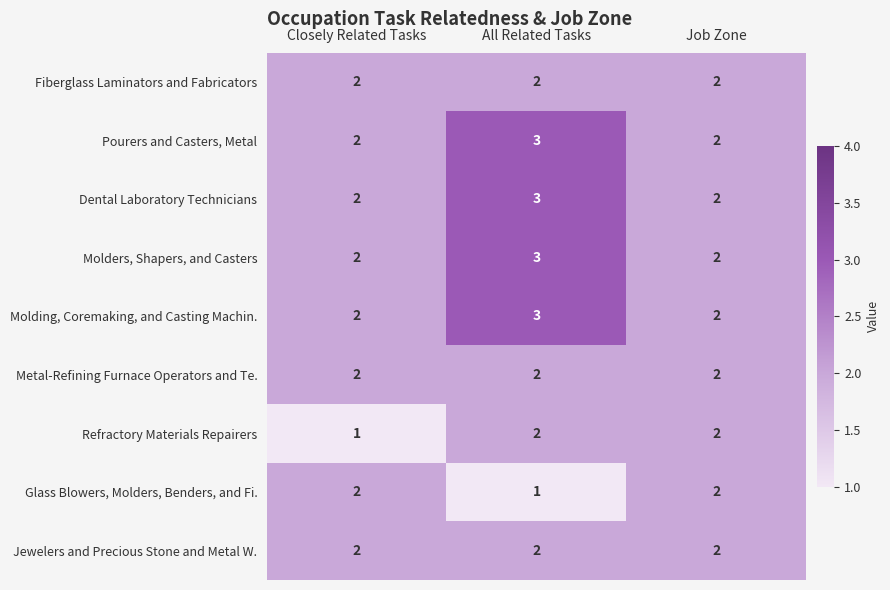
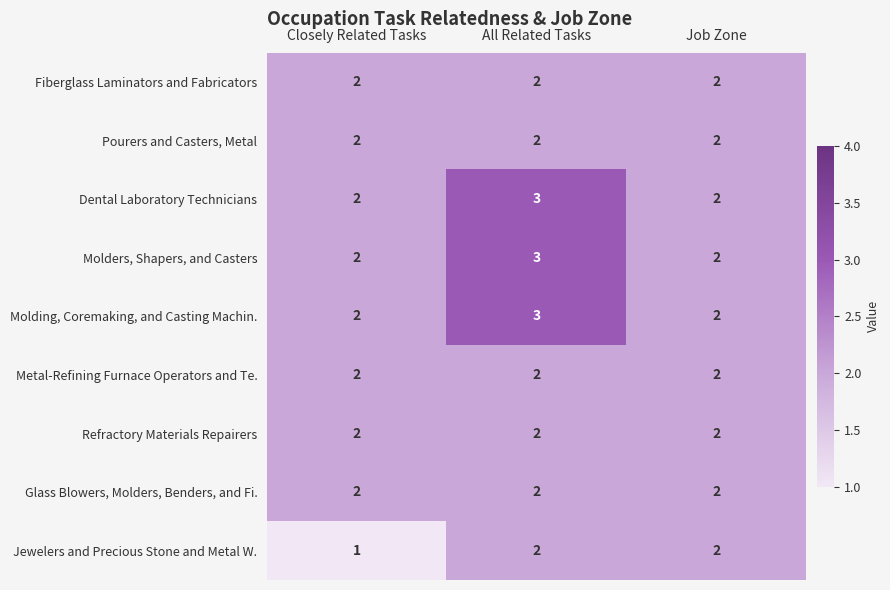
Pourers and Casters, Metal, All Related Tasks: 3 -> 2
Refractory Materials Repairers, Closely Related Tasks: 1 -> 2
Glass Blowers, Molders, Benders, and Fi., All Related Tasks: 1 -> 2
Jewelers and Precious Stone and Metal W., Closely Related Tasks: 2 -> 1
